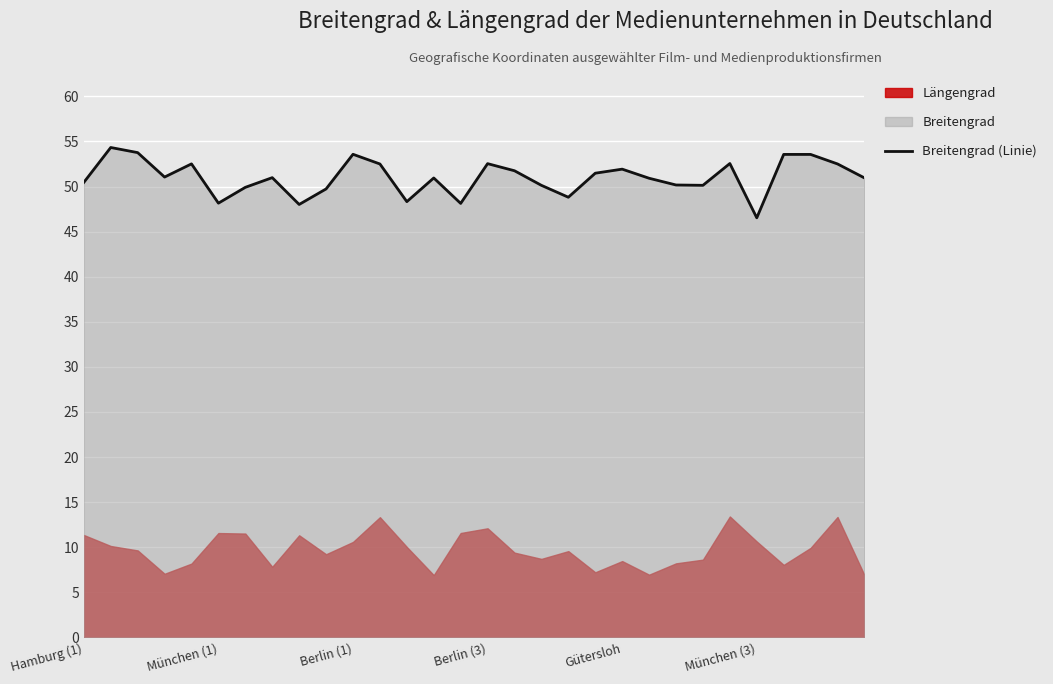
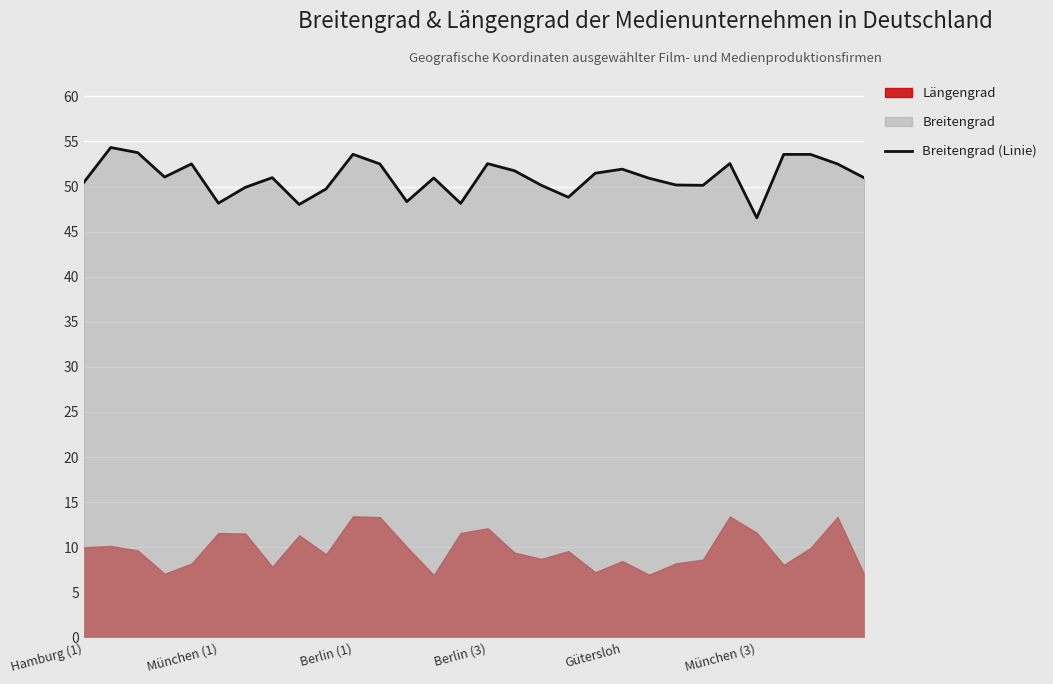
Längengrad, Hamburg (1): 11 -> 10
Längengrad, Berlin (1): 11 -> 13
Längengrad, München (3): 11 -> 12
